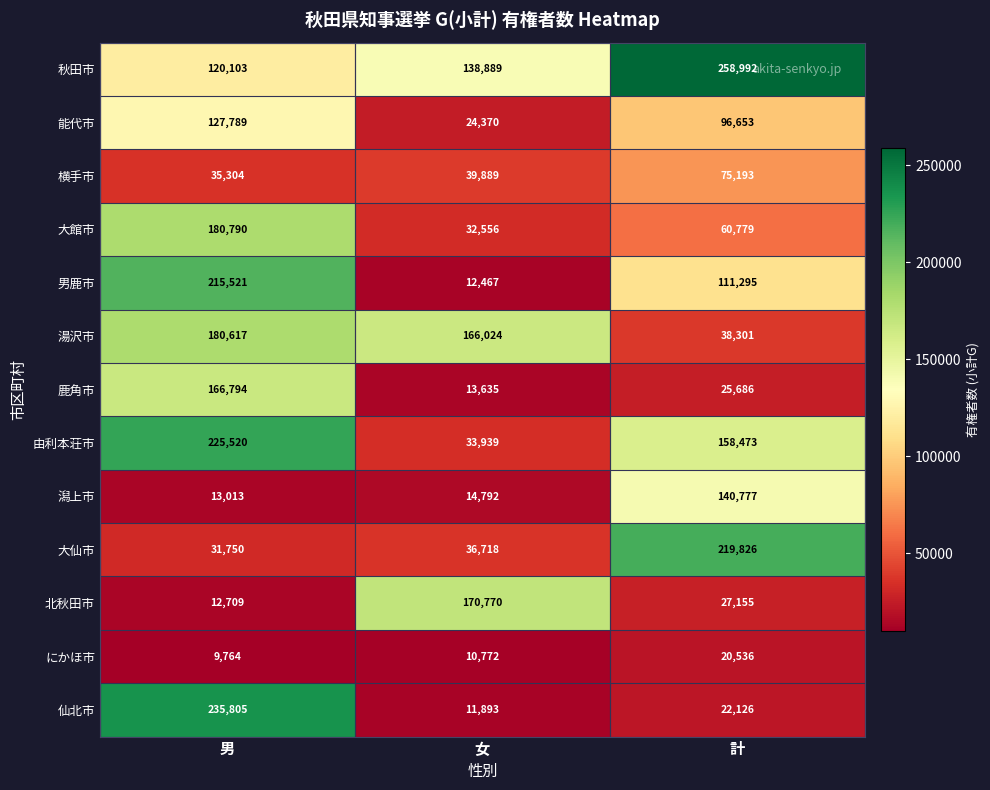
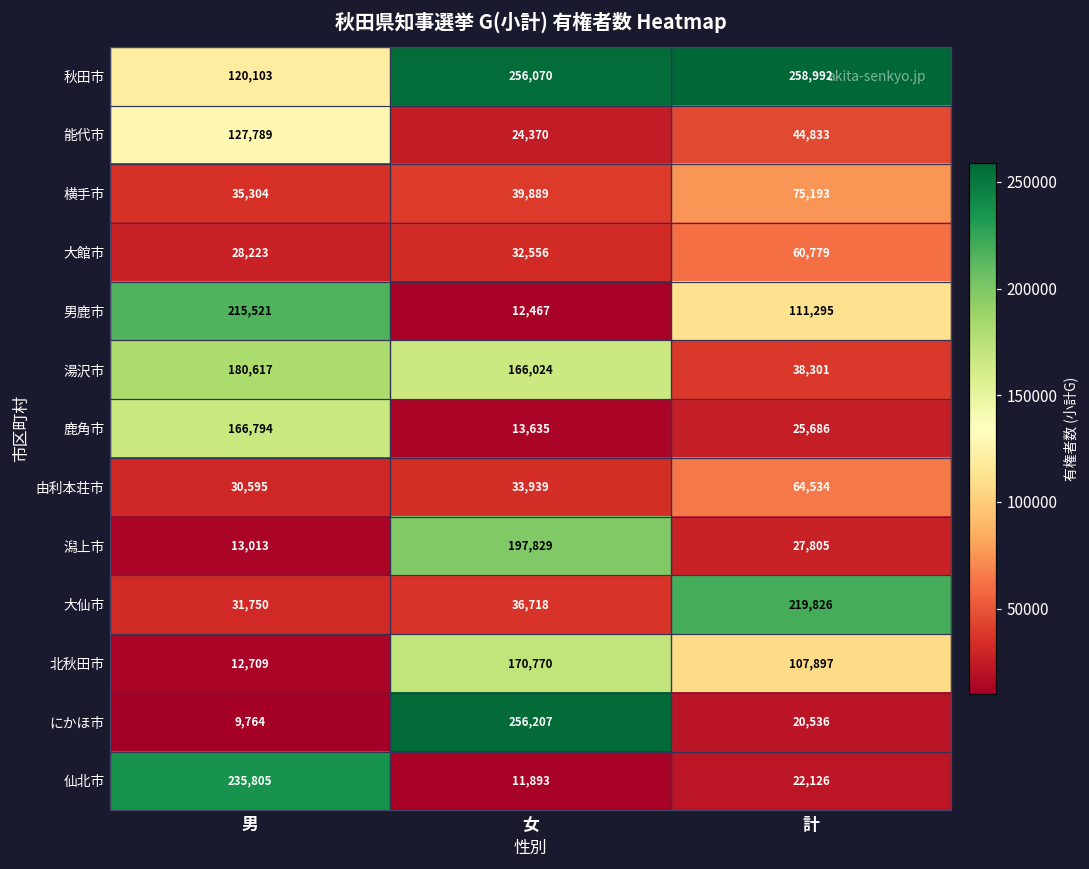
秋田市, 女: 138,889 -> 256,070
能代市, 計: 96,653 -> 44,833
大館市, 男: 180,790 -> 28,223
由利本荘市, 男: 225,520 -> 30,595
由利本荘市, 計: 158,473 -> 64,534
潟上市, 女: 14,792 -> 197,829
潟上市, 計: 140,777 -> 27,805
北秋田市, 計: 27,155 -> 107,897
にかほ市, 女: 10,772 -> 256,207
